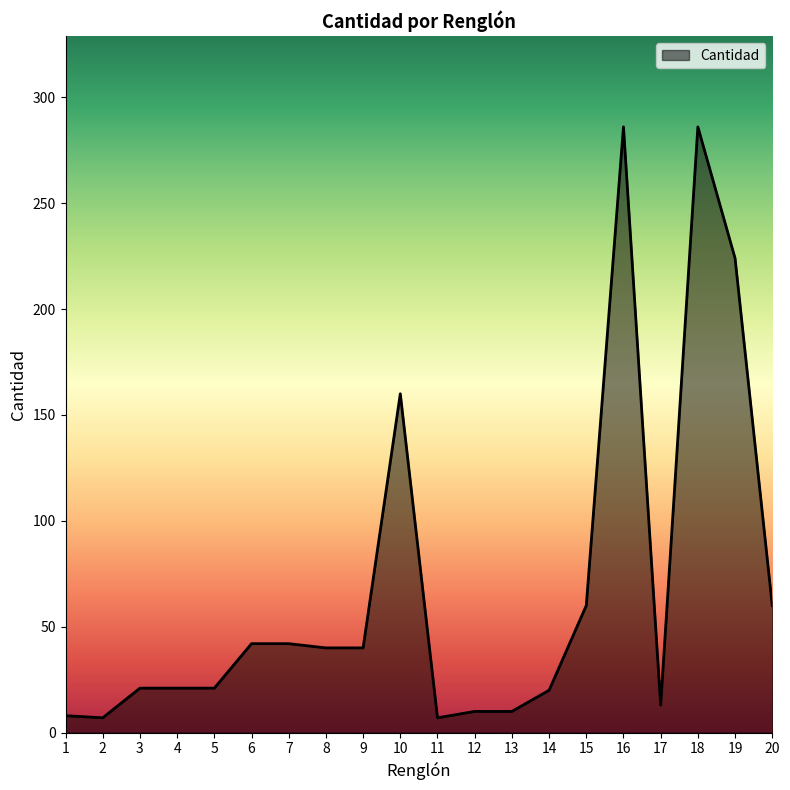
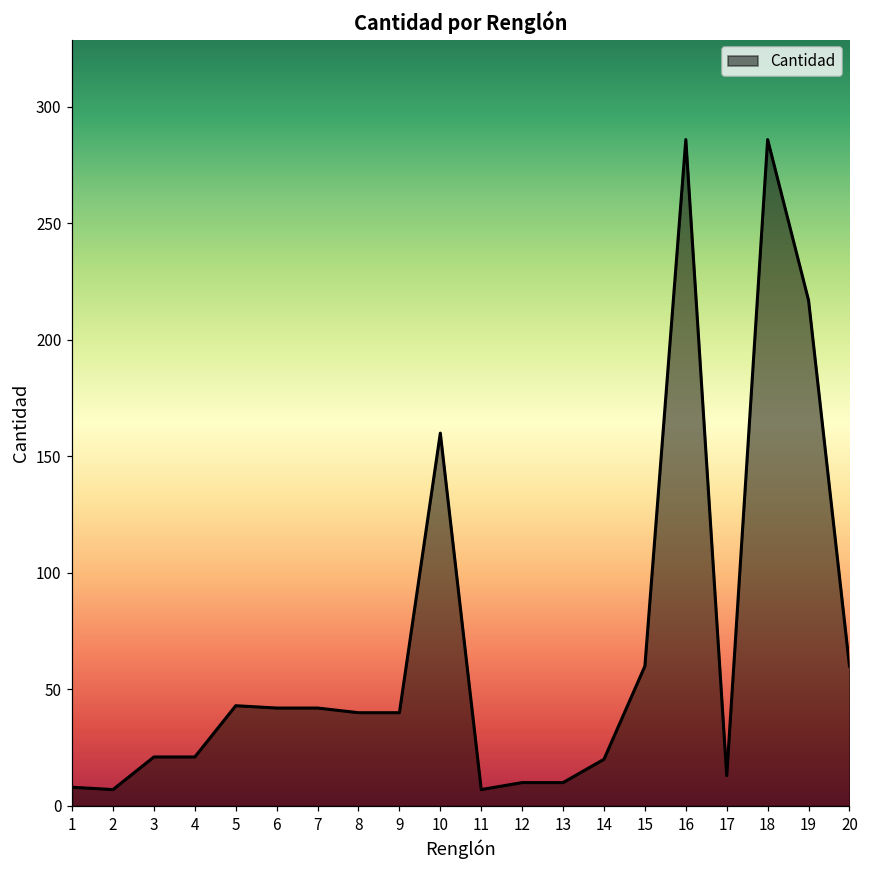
5: 21 -> 43
19: 224 -> 217
